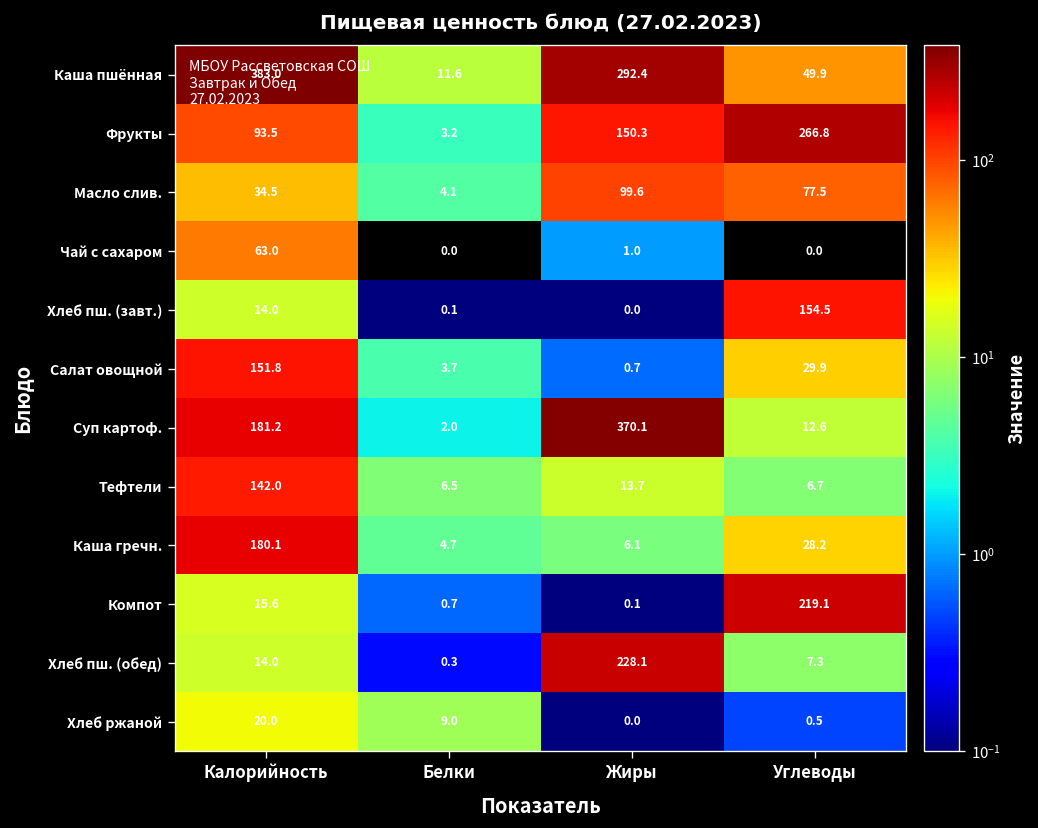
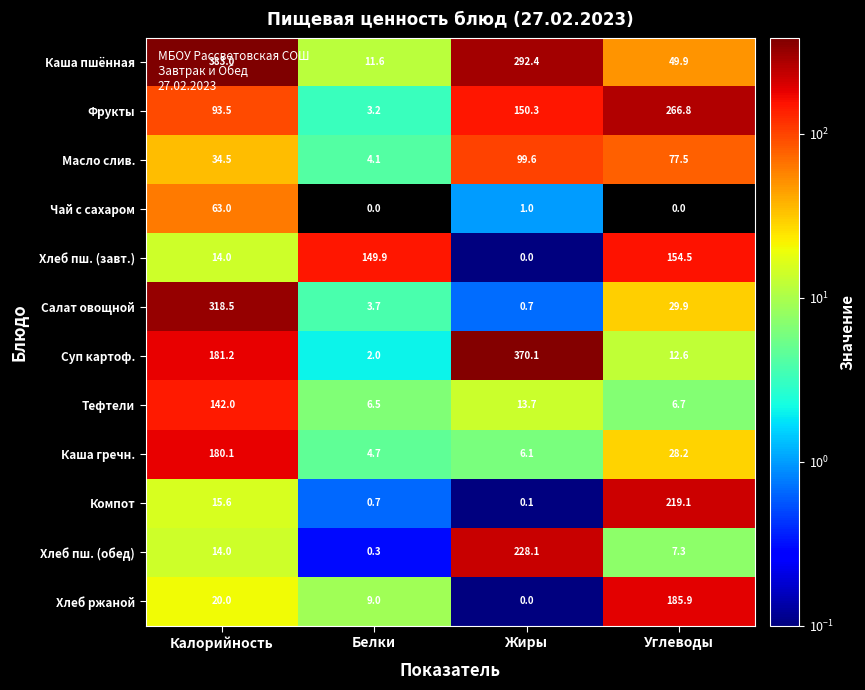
Хлеб пш. (завт.), Белки: 0.1 -> 149.9
Салат овощной, Калорийность: 151.8 -> 318.5
Хлеб ржаной, Углеводы: 0.5 -> 185.9
